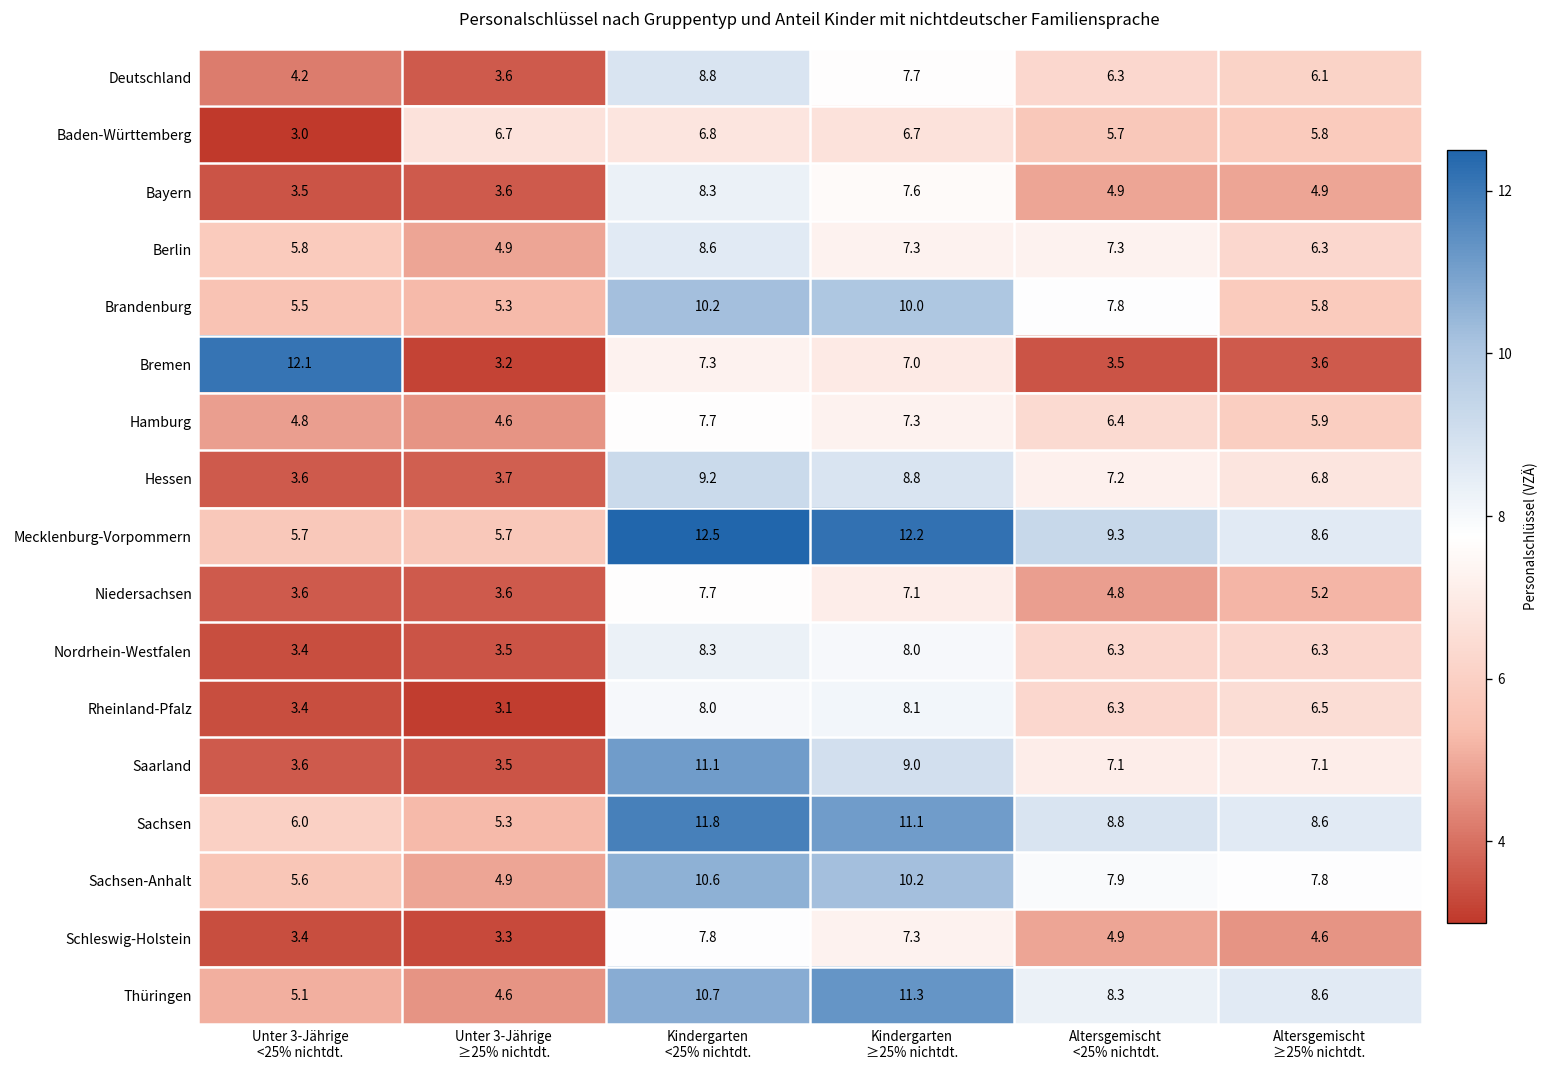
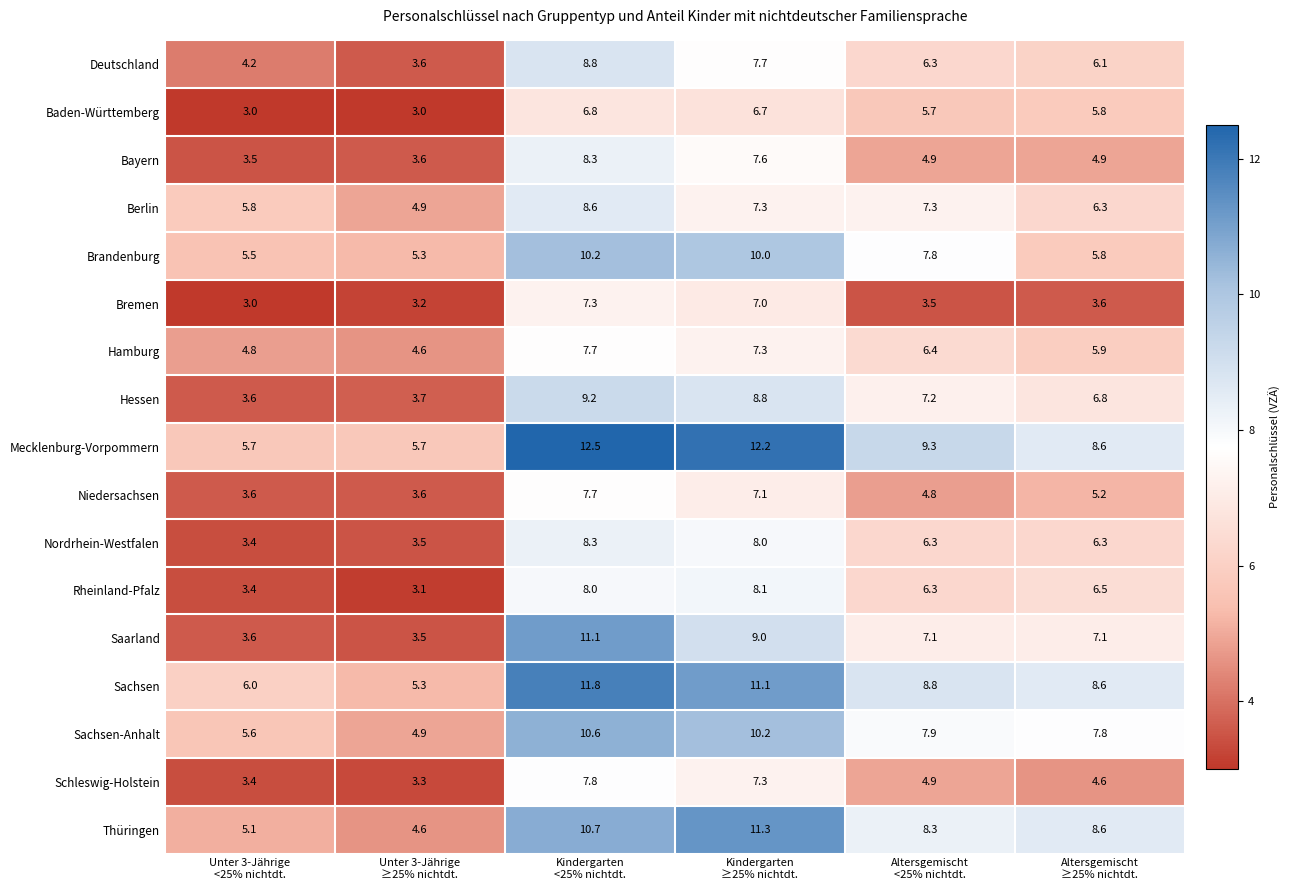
Baden-Württemberg, Unter 3-Jährige ≥25% nichtdt.: 6.7 -> 3.0
Bremen, Unter 3-Jährige <25% nichtdt.: 12.1 -> 3.0
